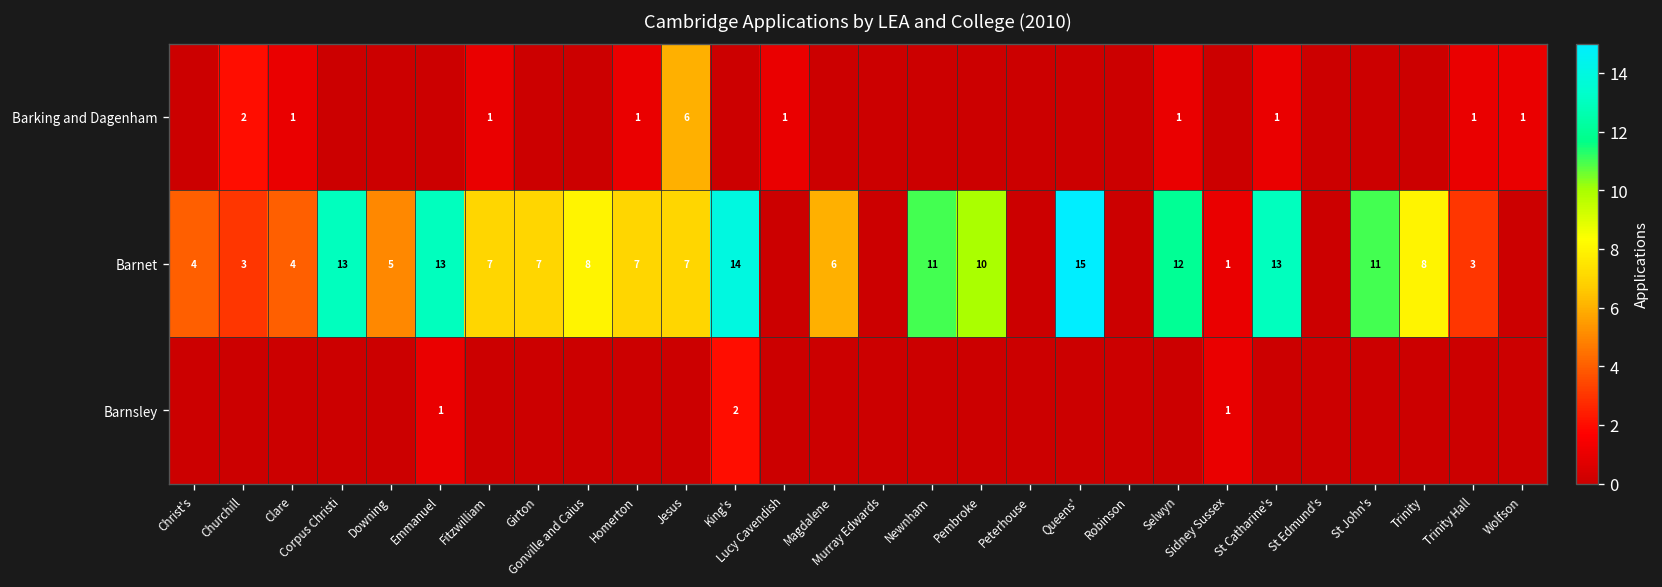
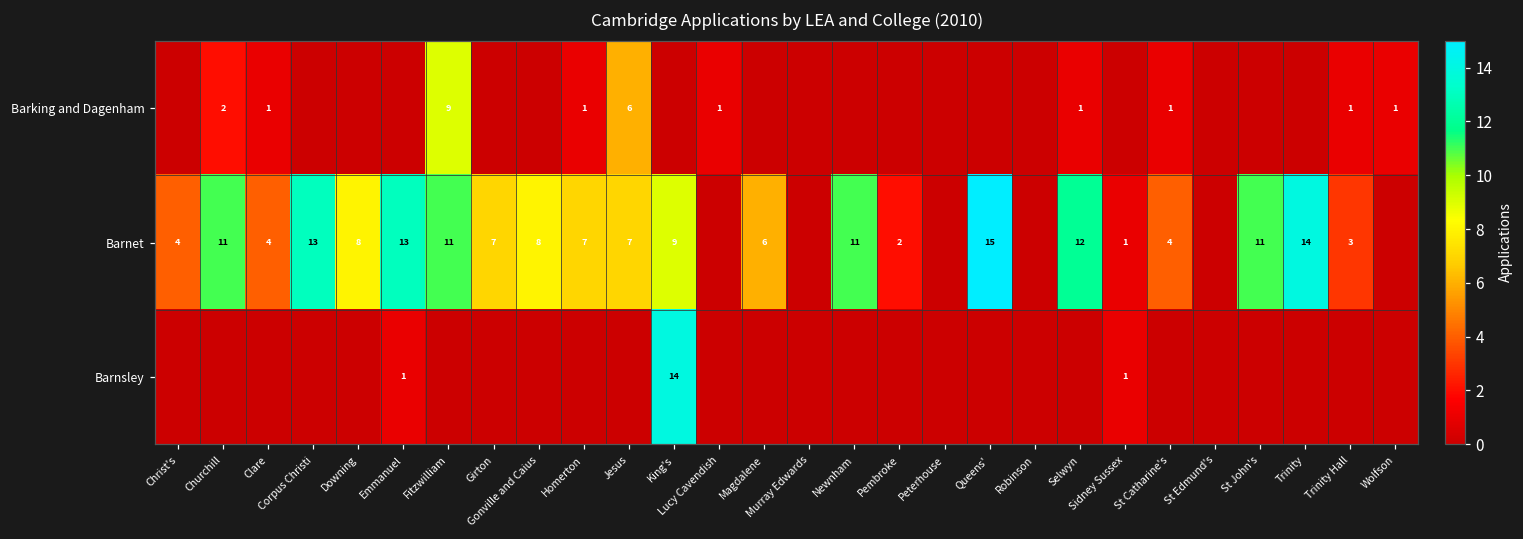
Barking and Dagenham, Fitzwilliam: 1 -> 9
Barnet, Churchill: 3 -> 11
Barnet, Downing: 5 -> 8
Barnet, Fitzwilliam: 7 -> 11
Barnet, King's: 14 -> 9
Barnet, Pembroke: 10 -> 2
Barnet, St Catharine's: 13 -> 4
Barnet, Trinity: 8 -> 14
Barnsley, King's: 2 -> 14
